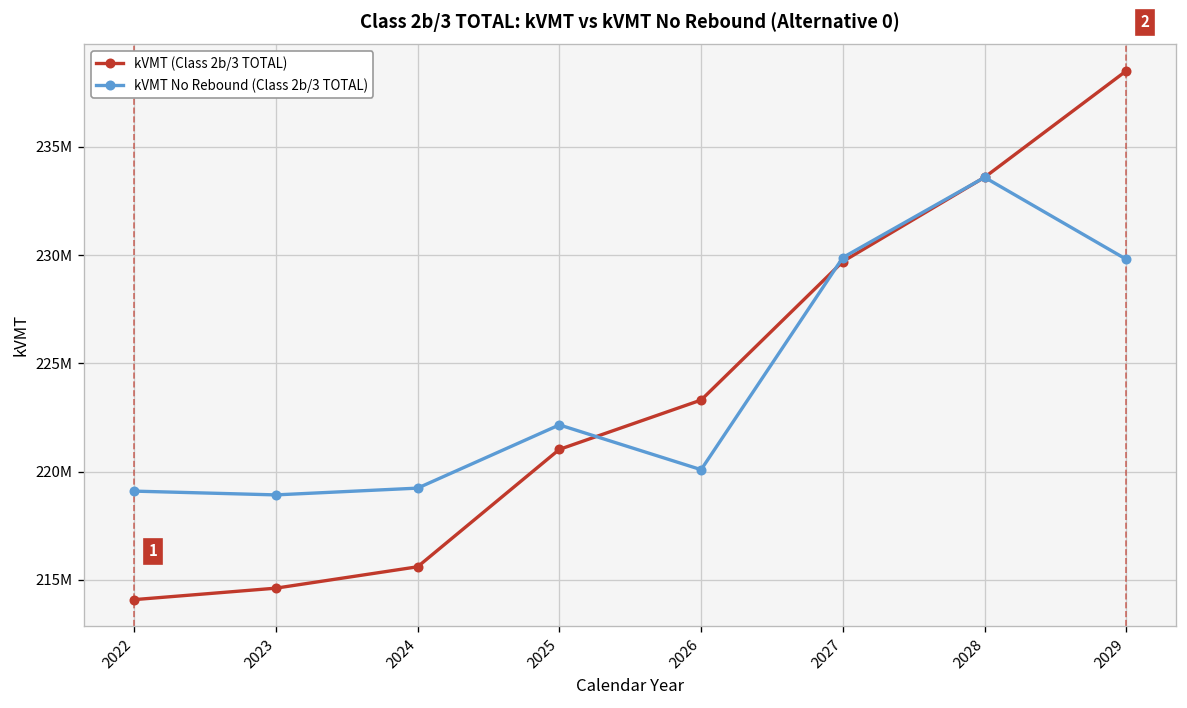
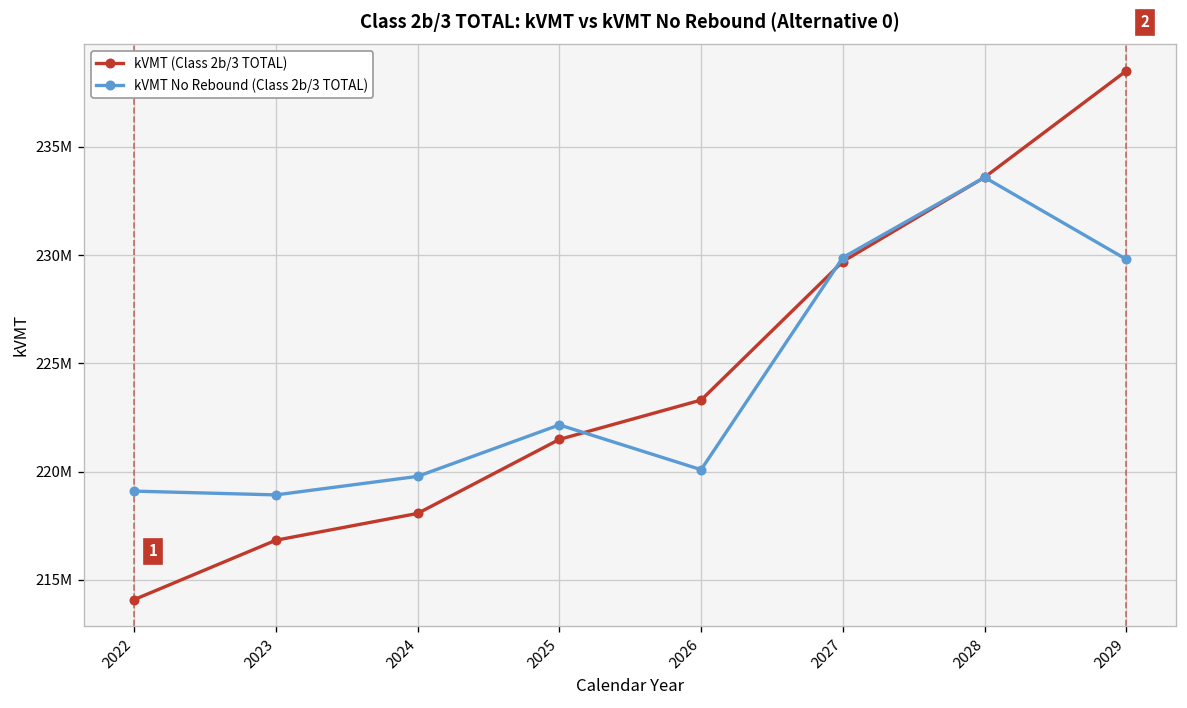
kVMT (Class 2b/3 TOTAL), 2023: 214600000 -> 216800000
kVMT (Class 2b/3 TOTAL), 2024: 215600000 -> 218100000
kVMT No Rebound (Class 2b/3 TOTAL), 2024: 219200000 -> 219800000
kVMT (Class 2b/3 TOTAL), 2025: 221000000 -> 221500000
